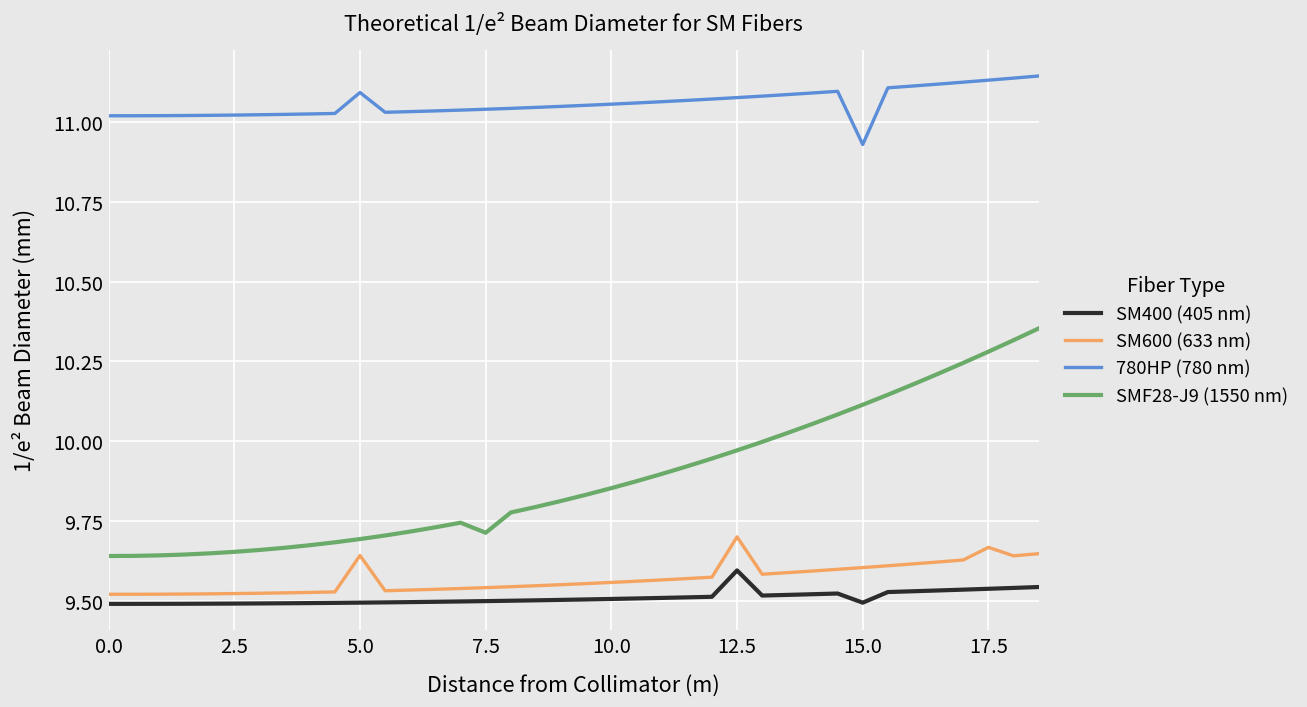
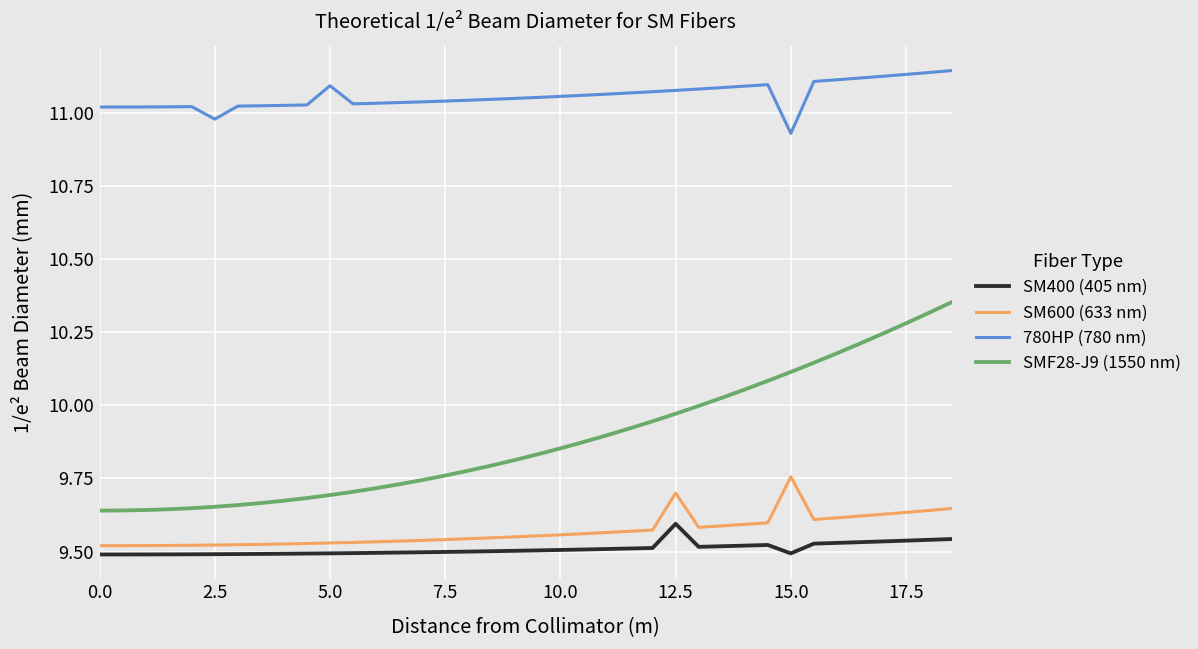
780HP (780 nm), 2.5: 11.02 -> 10.98
SM600 (633 nm), 5.0: 9.64 -> 9.53
SMF28-J9 (1550 nm), 7.5: 9.71 -> 9.76
SM600 (633 nm), 15.0: 9.60 -> 9.76
SM600 (633 nm), 17.5: 9.67 -> 9.63
